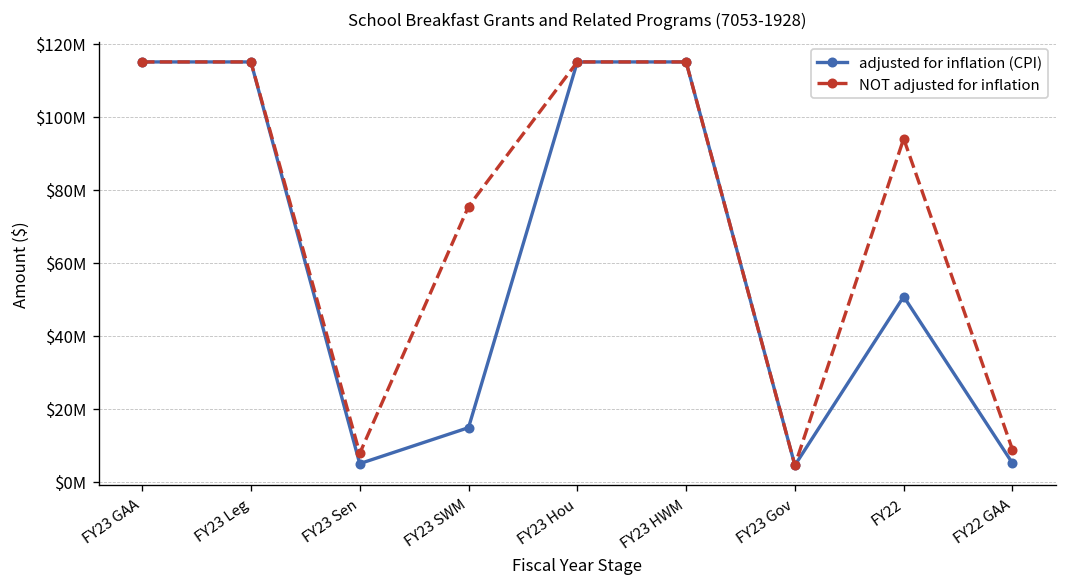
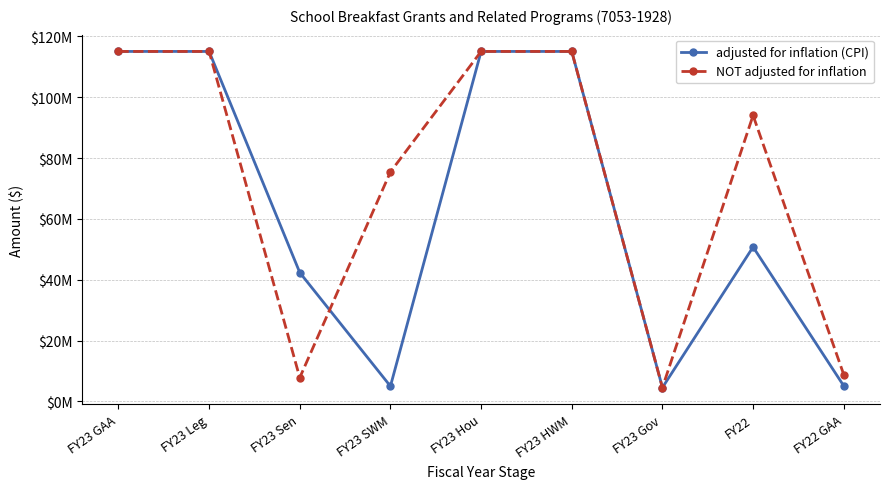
adjusted for inflation (CPI), FY23 Sen: $5000000 -> $42000000
adjusted for inflation (CPI), FY23 SWM: $15000000 -> $5000000
